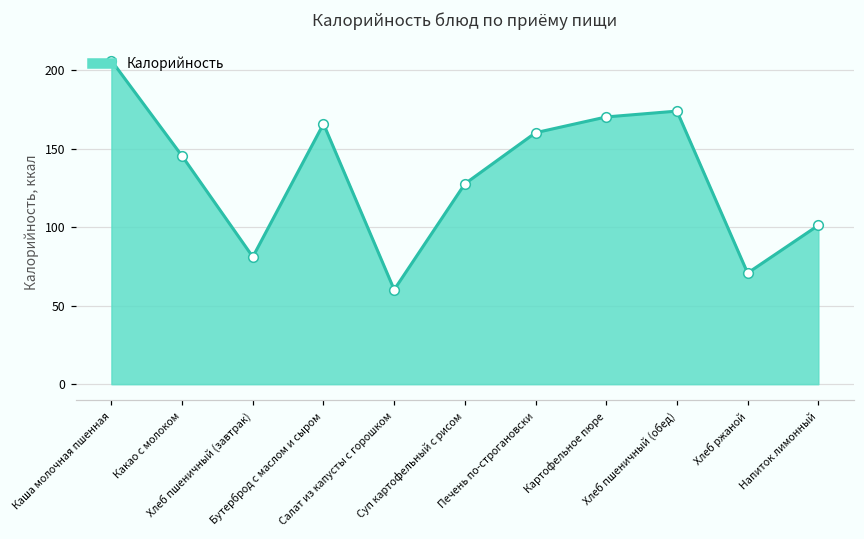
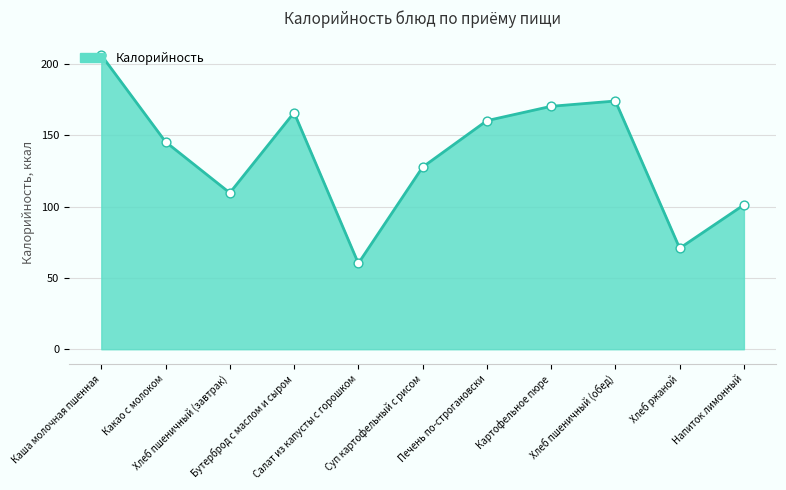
Хлеб пшеничный (завтрак): 81 -> 110
